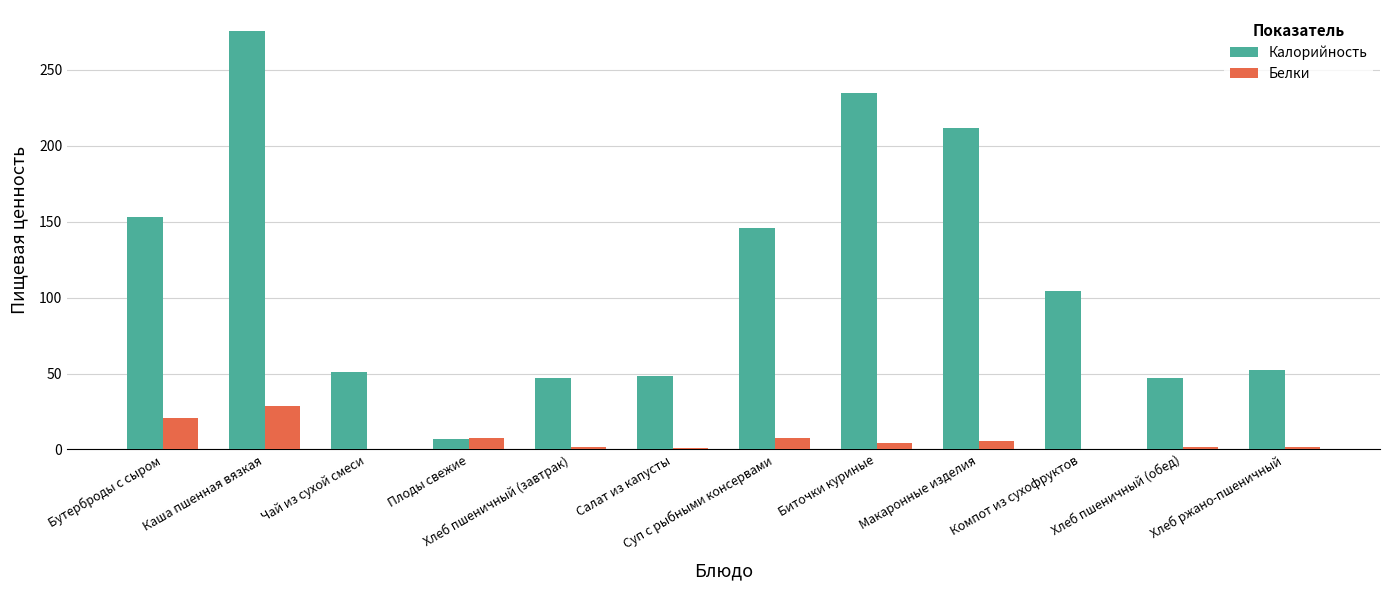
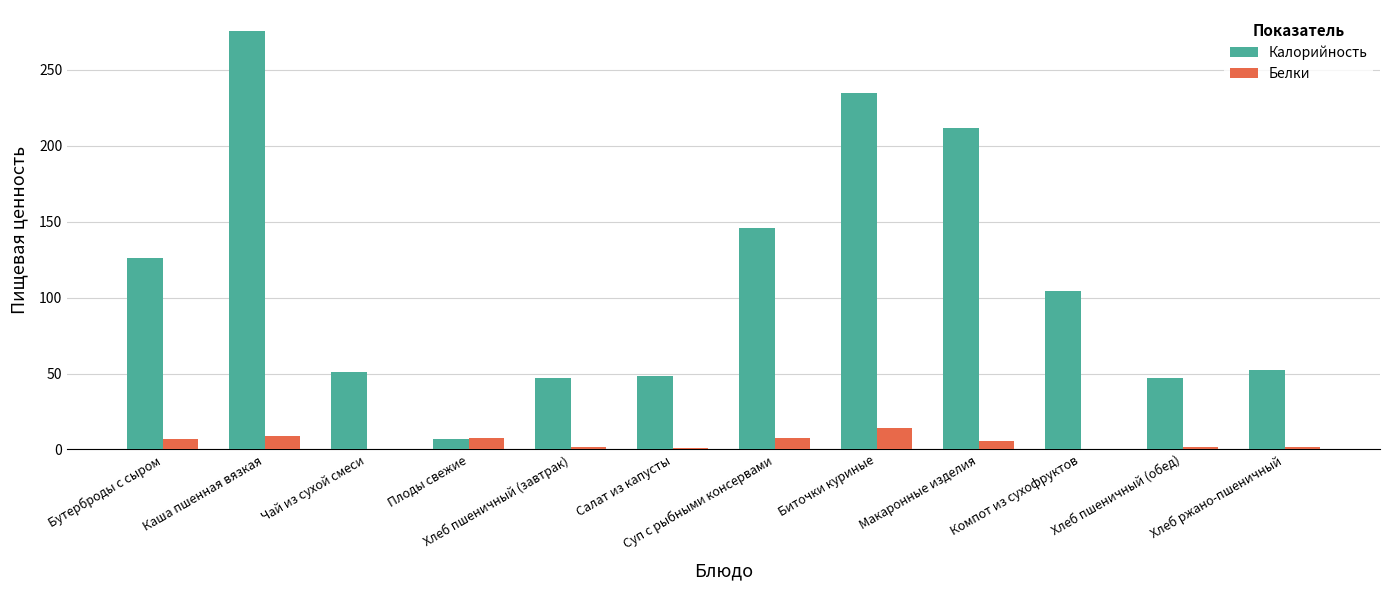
Калорийность, Бутерброды с сыром: 153 -> 126
Белки, Бутерброды с сыром: 21 -> 7
Белки, Каша пшенная вязкая: 29 -> 9
Белки, Биточки куриные: 4 -> 14
